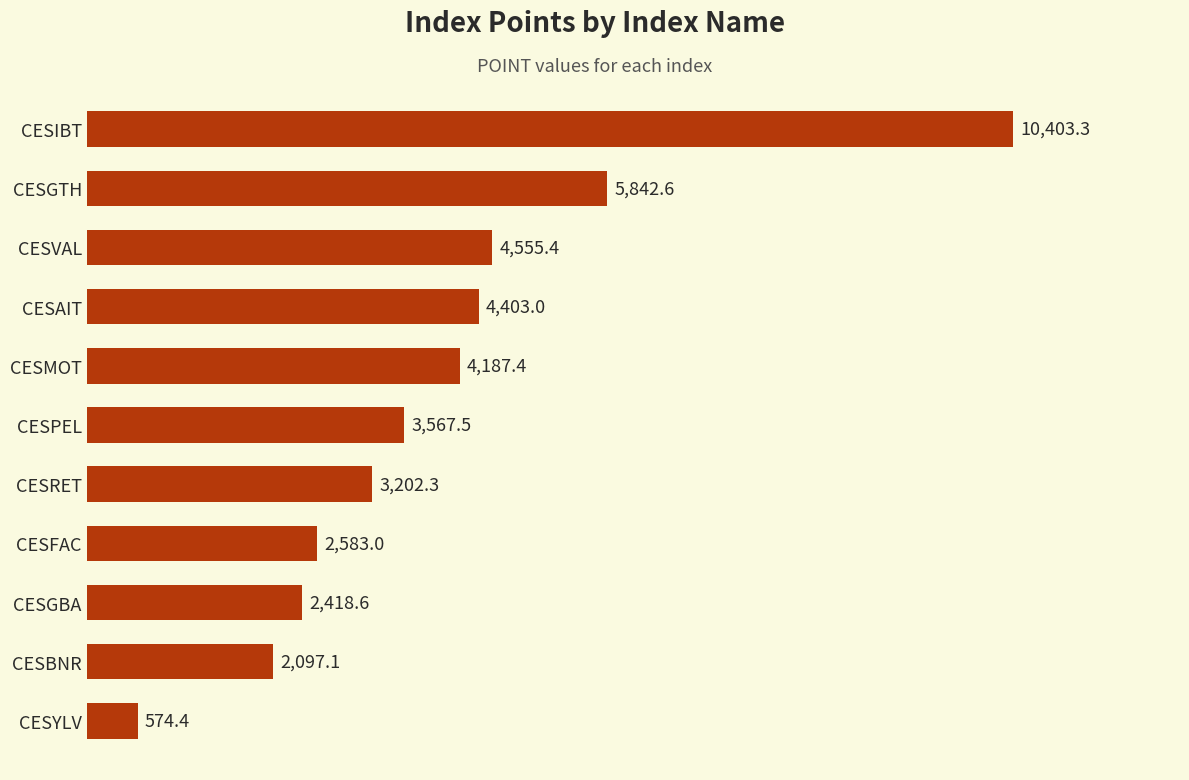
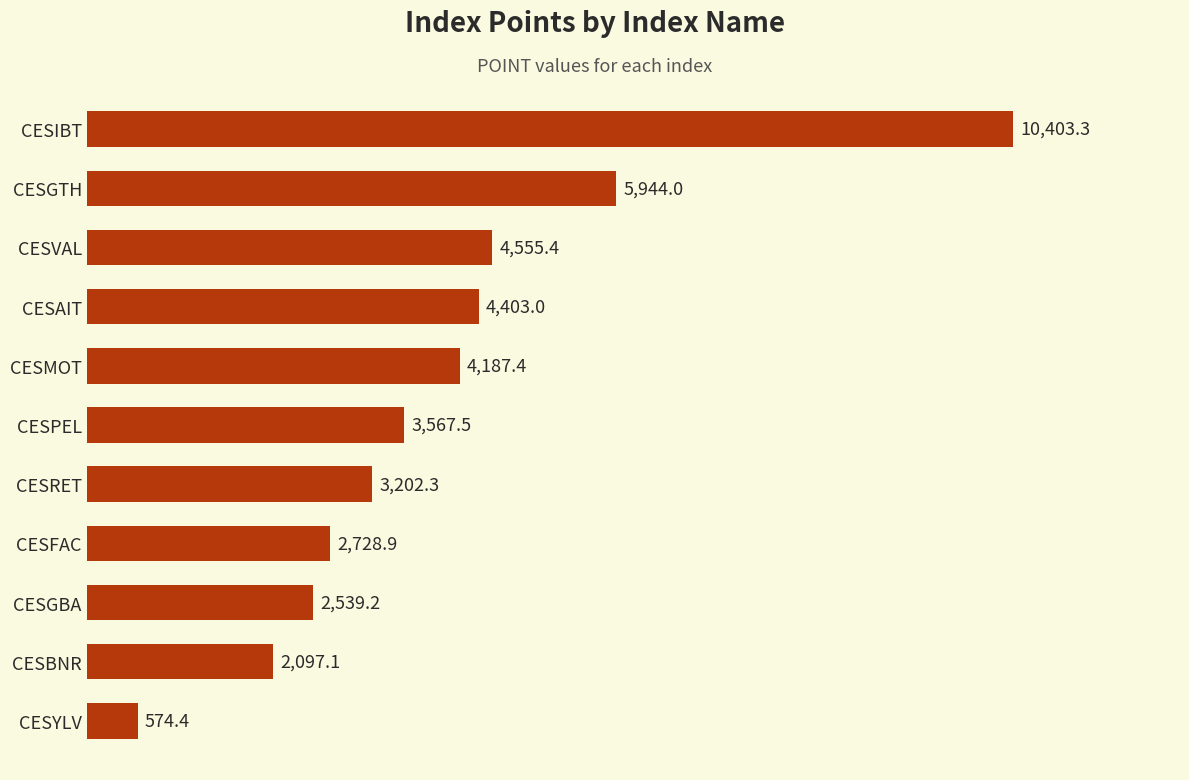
CESGTH: 5,842.6 -> 5,944.0
CESFAC: 2,583.0 -> 2,728.9
CESGBA: 2,418.6 -> 2,539.2
